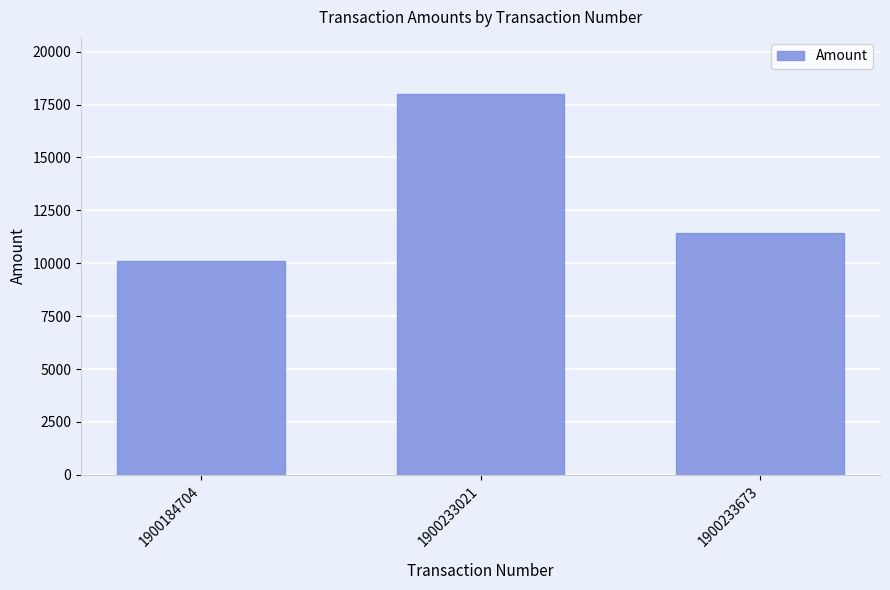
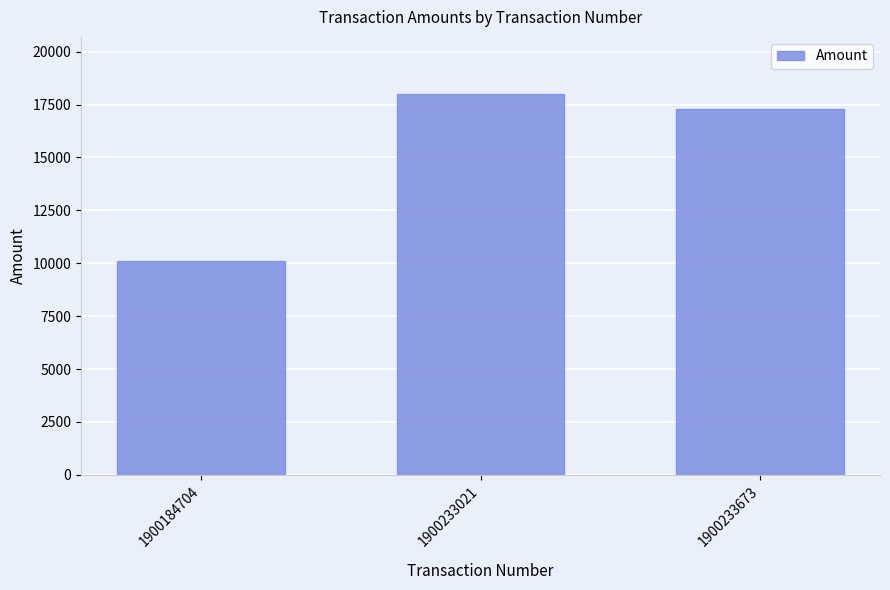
1900233673: 11400 -> 17300
